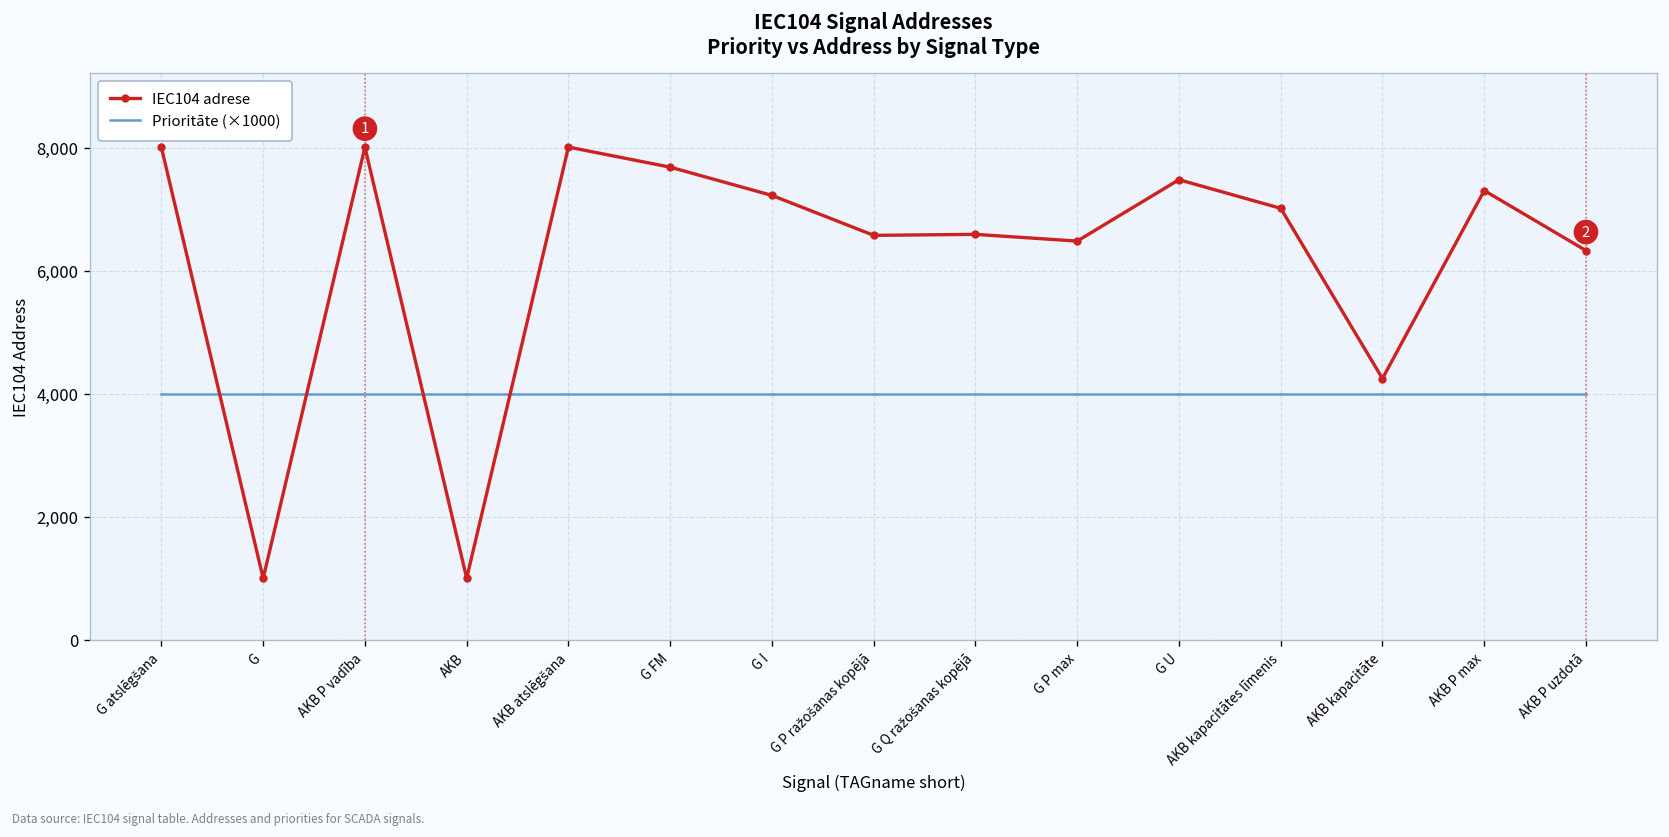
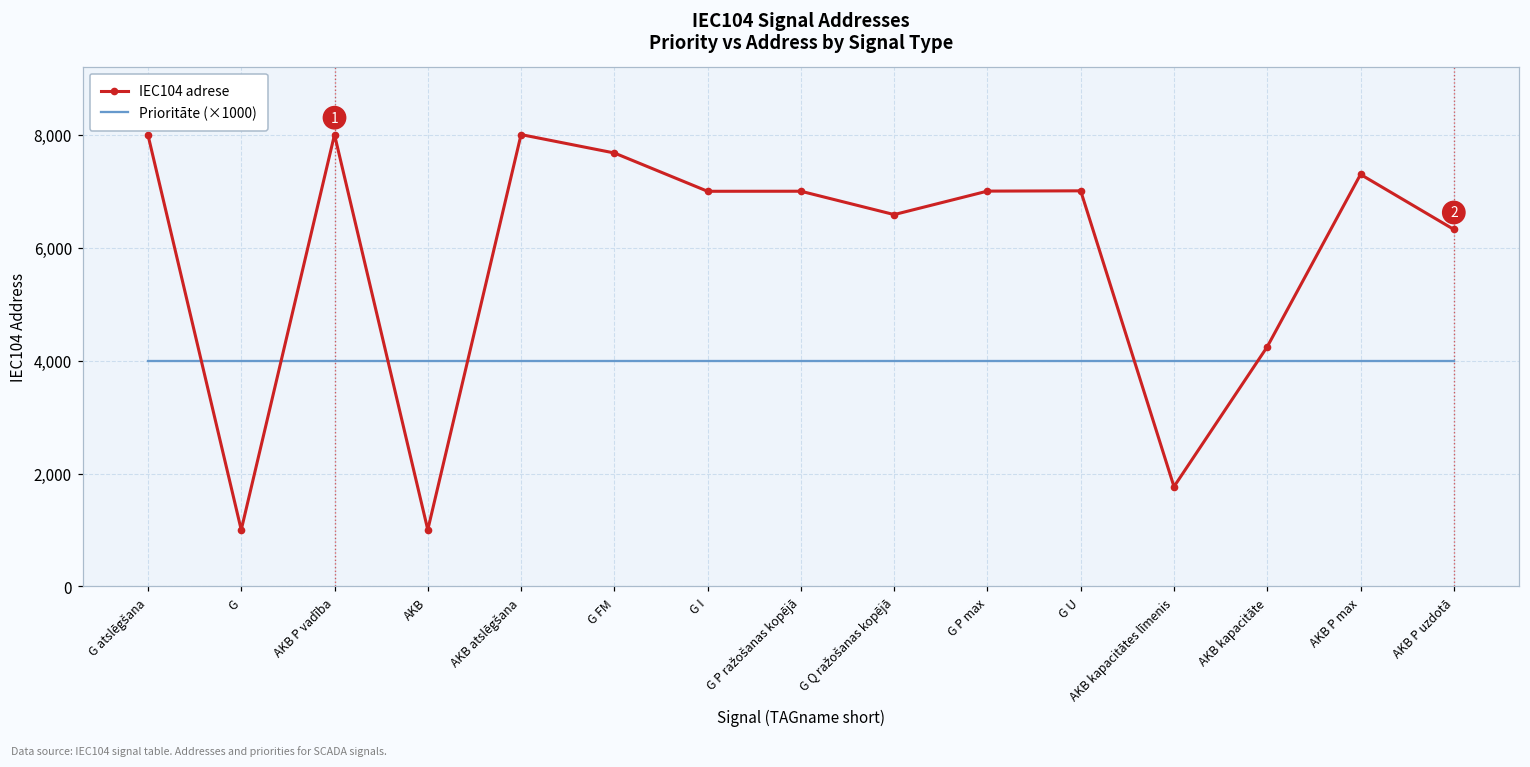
IEC104 adrese, G I: 7,200 -> 7,000
IEC104 adrese, G P ražošanas kopējā: 6,600 -> 7,000
IEC104 adrese, G P max: 6,500 -> 7,000
IEC104 adrese, G U: 7,500 -> 7,000
IEC104 adrese, AKB kapacitātes līmenis: 7,000 -> 1,800
